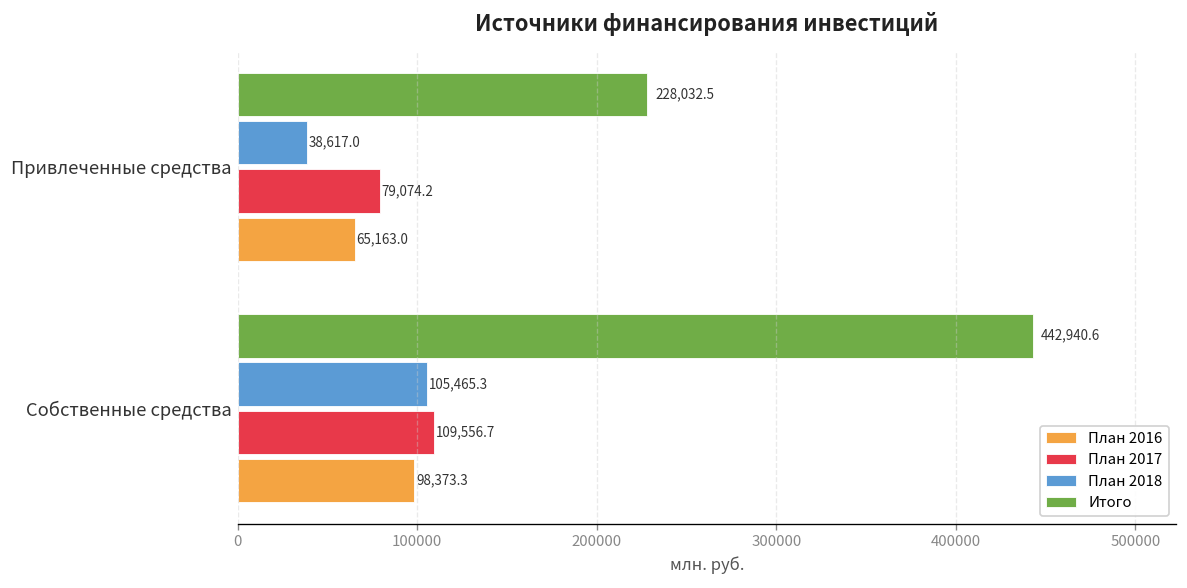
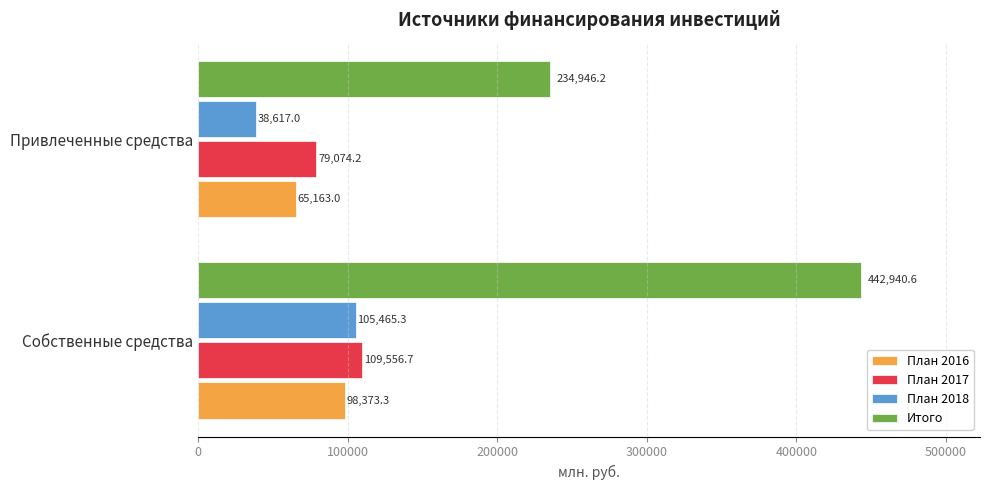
Итого, Привлеченные средства: 228,032.5 -> 234,946.2
